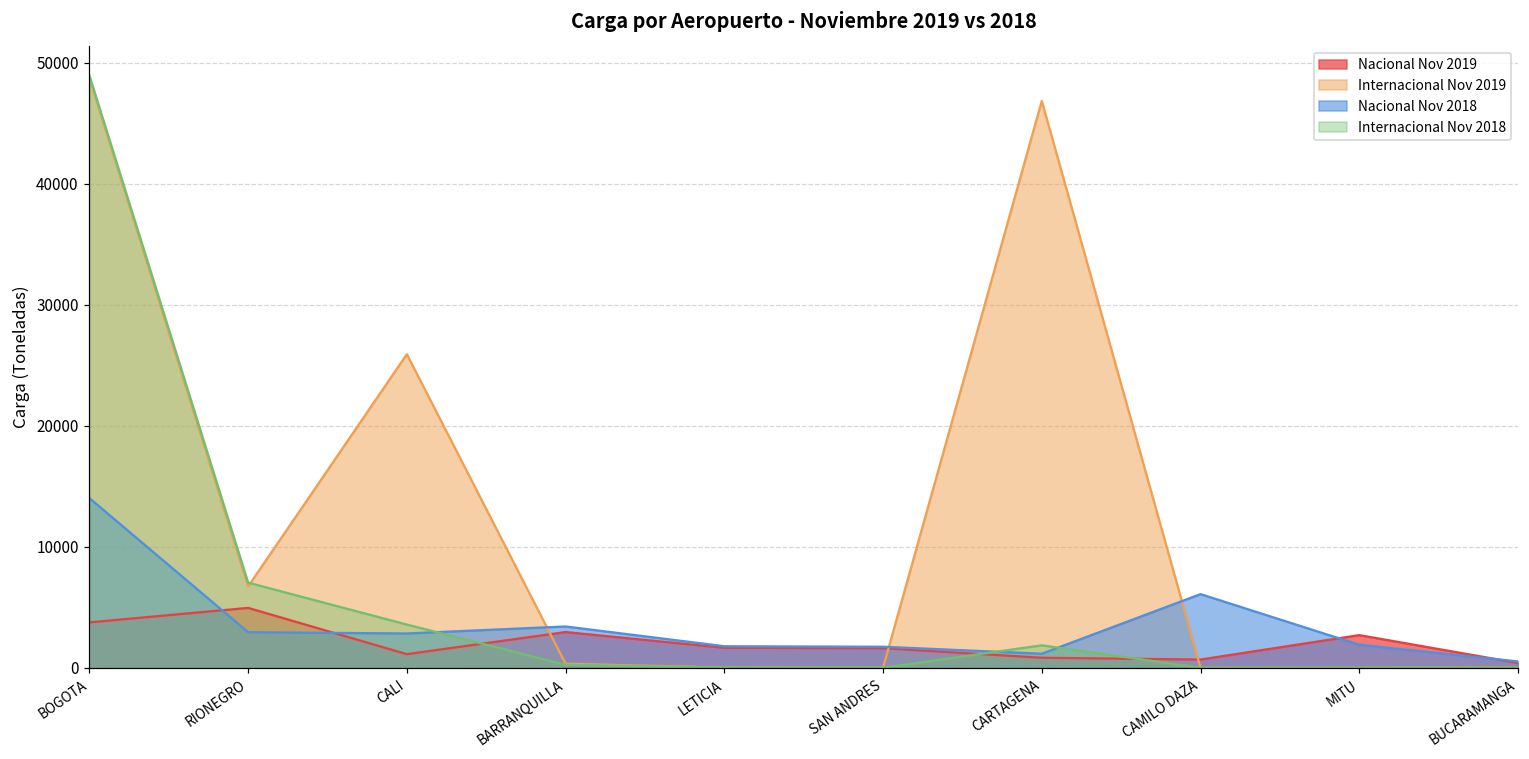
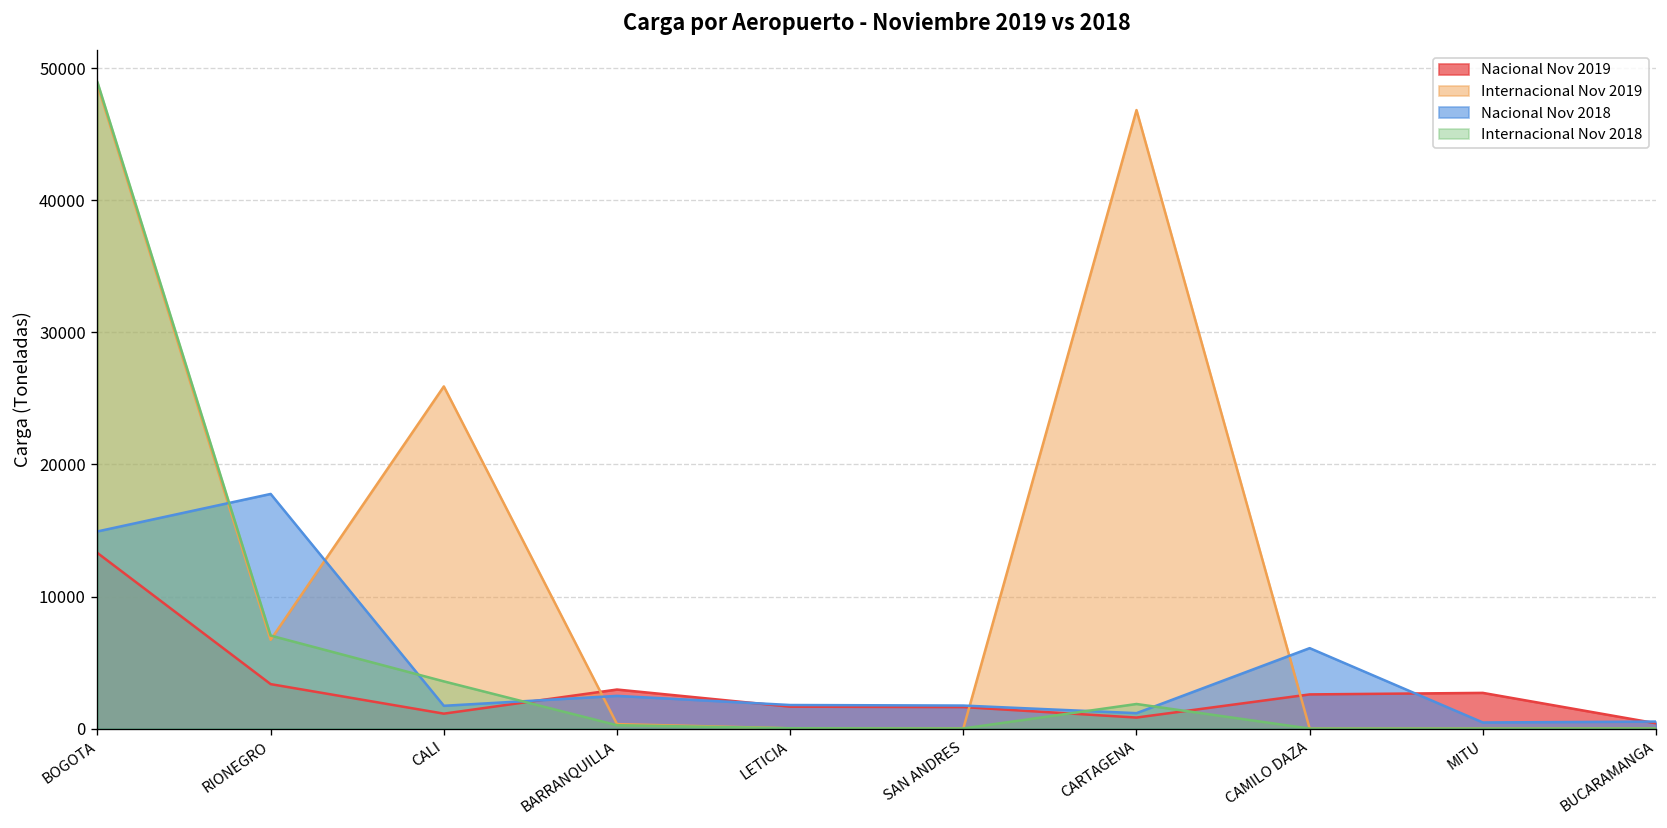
Nacional Nov 2019, BOGOTA: 3800 -> 13300
Nacional Nov 2018, BOGOTA: 14000 -> 14900
Nacional Nov 2019, RIONEGRO: 5000 -> 3400
Nacional Nov 2018, RIONEGRO: 2900 -> 17800
Nacional Nov 2018, CALI: 2800 -> 1700
Nacional Nov 2018, BARRANQUILLA: 3400 -> 2500
Nacional Nov 2019, CAMILO DAZA: 700 -> 2600
Nacional Nov 2018, MITU: 1900 -> 500
